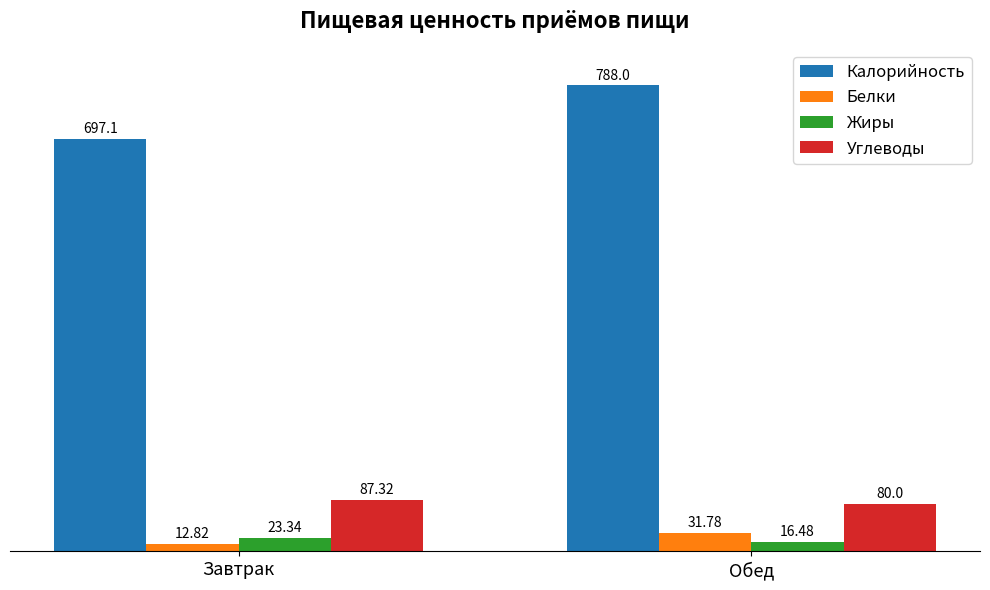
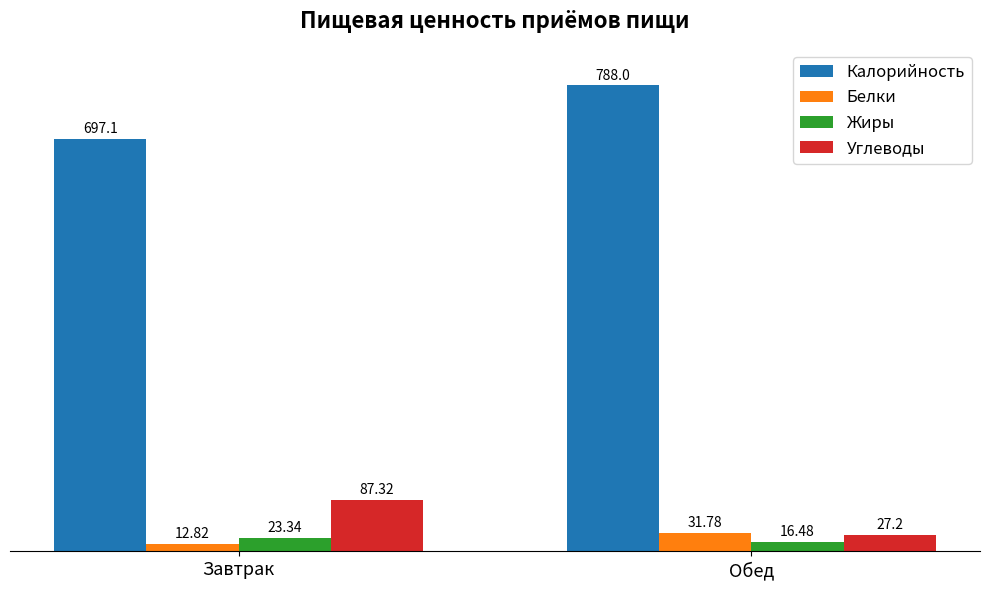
Углеводы, Обед: 80.0 -> 27.2
